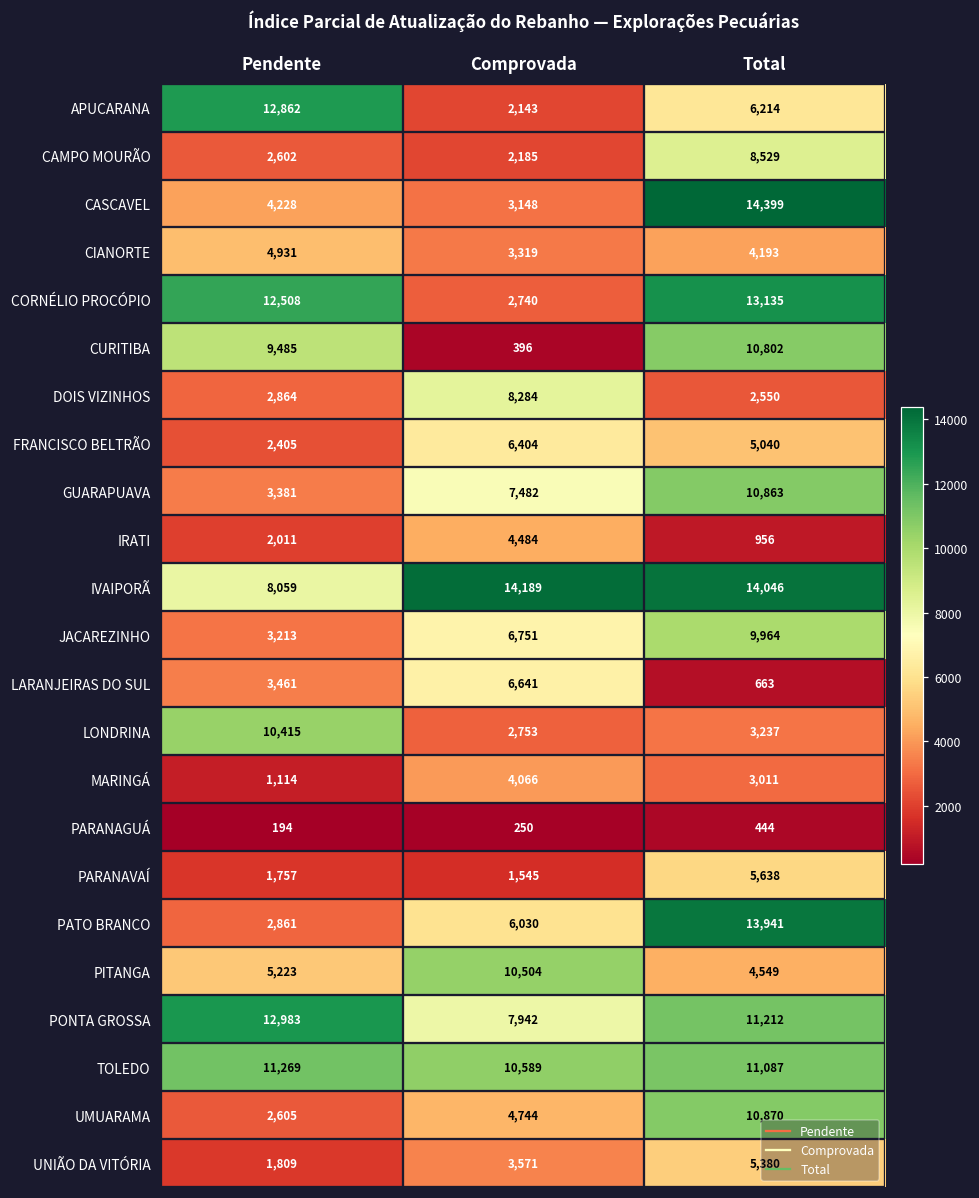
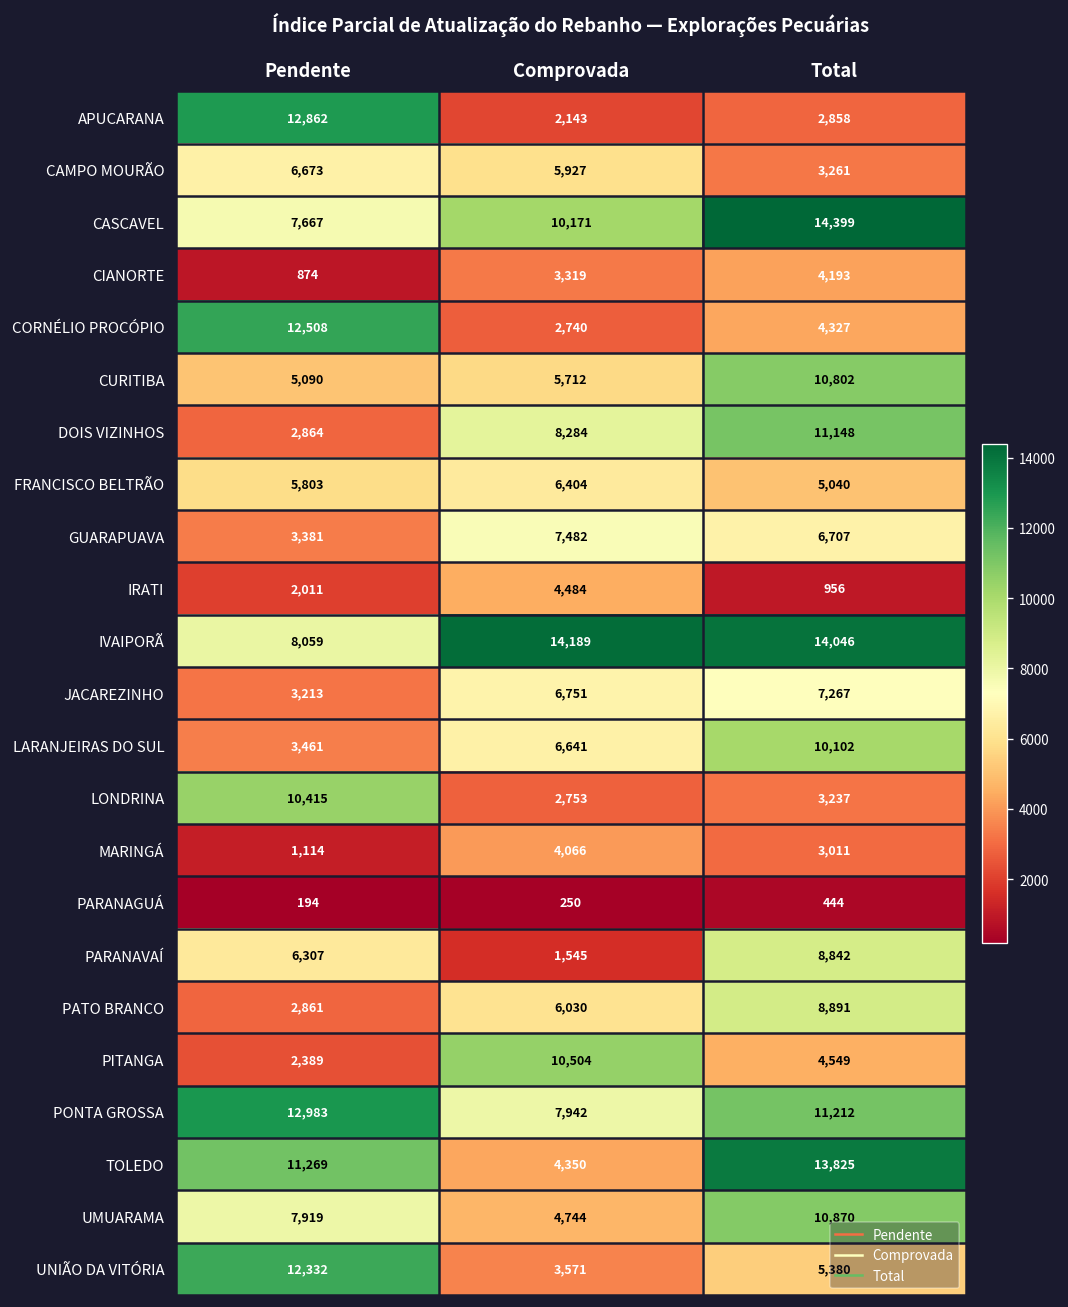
APUCARANA, Total: 6,214 -> 2,858
CAMPO MOURÃO, Pendente: 2,602 -> 6,673
CAMPO MOURÃO, Comprovada: 2,185 -> 5,927
CAMPO MOURÃO, Total: 8,529 -> 3,261
CASCAVEL, Pendente: 4,228 -> 7,667
CASCAVEL, Comprovada: 3,148 -> 10,171
CIANORTE, Pendente: 4,931 -> 874
CORNÉLIO PROCÓPIO, Total: 13,135 -> 4,327
CURITIBA, Pendente: 9,485 -> 5,090
CURITIBA, Comprovada: 396 -> 5,712
DOIS VIZINHOS, Total: 2,550 -> 11,148
FRANCISCO BELTRÃO, Pendente: 2,405 -> 5,803
GUARAPUAVA, Total: 10,863 -> 6,707
JACAREZINHO, Total: 9,964 -> 7,267
LARANJEIRAS DO SUL, Total: 663 -> 10,102
PARANAVAÍ, Pendente: 1,757 -> 6,307
PARANAVAÍ, Total: 5,638 -> 8,842
PATO BRANCO, Total: 13,941 -> 8,891
PITANGA, Pendente: 5,223 -> 2,389
TOLEDO, Comprovada: 10,589 -> 4,350
TOLEDO, Total: 11,087 -> 13,825
UMUARAMA, Pendente: 2,605 -> 7,919
UNIÃO DA VITÓRIA, Pendente: 1,809 -> 12,332
